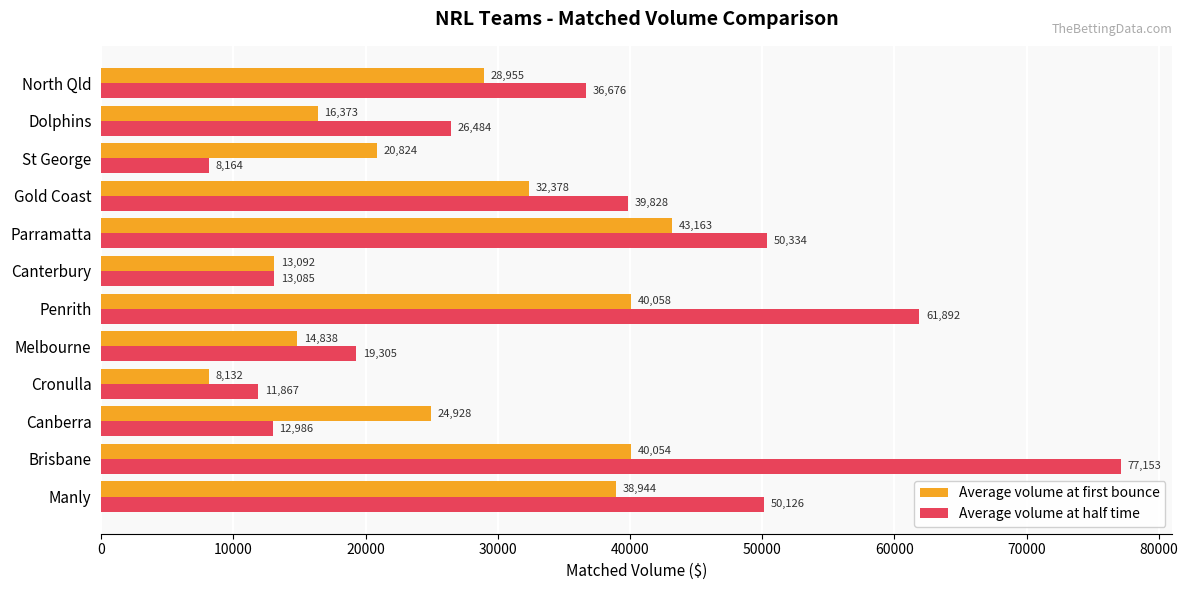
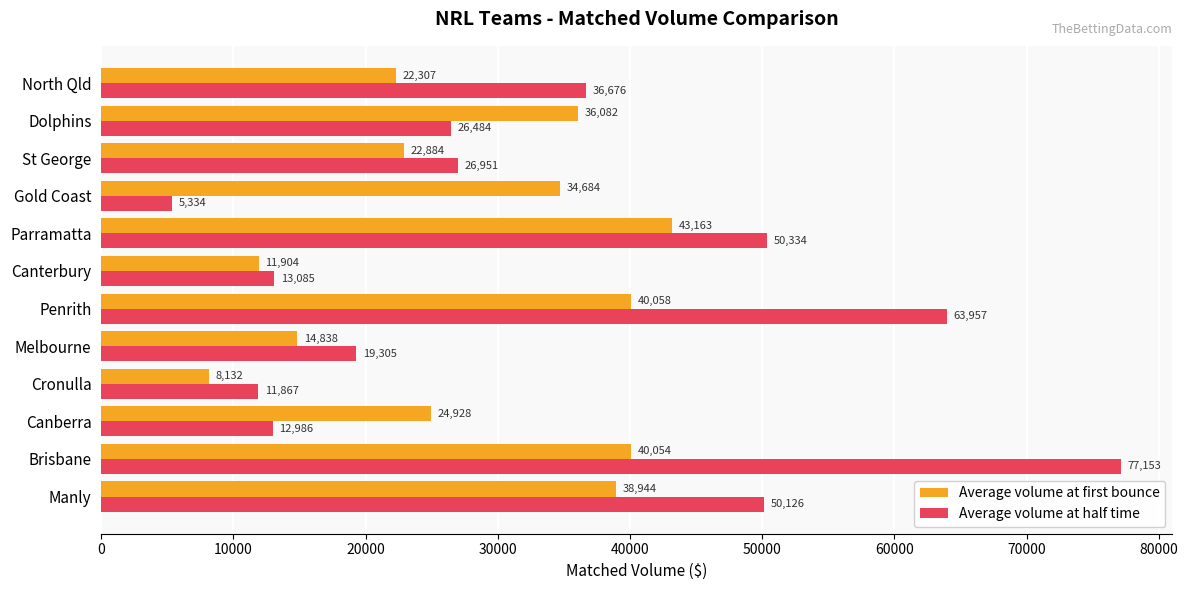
Average volume at first bounce, North Qld: 28,955 -> 22,307
Average volume at first bounce, Dolphins: 16,373 -> 36,082
Average volume at first bounce, St George: 20,824 -> 22,884
Average volume at half time, St George: 8,164 -> 26,951
Average volume at first bounce, Gold Coast: 32,378 -> 34,684
Average volume at half time, Gold Coast: 39,828 -> 5,334
Average volume at first bounce, Canterbury: 13,092 -> 11,904
Average volume at half time, Penrith: 61,892 -> 63,957
